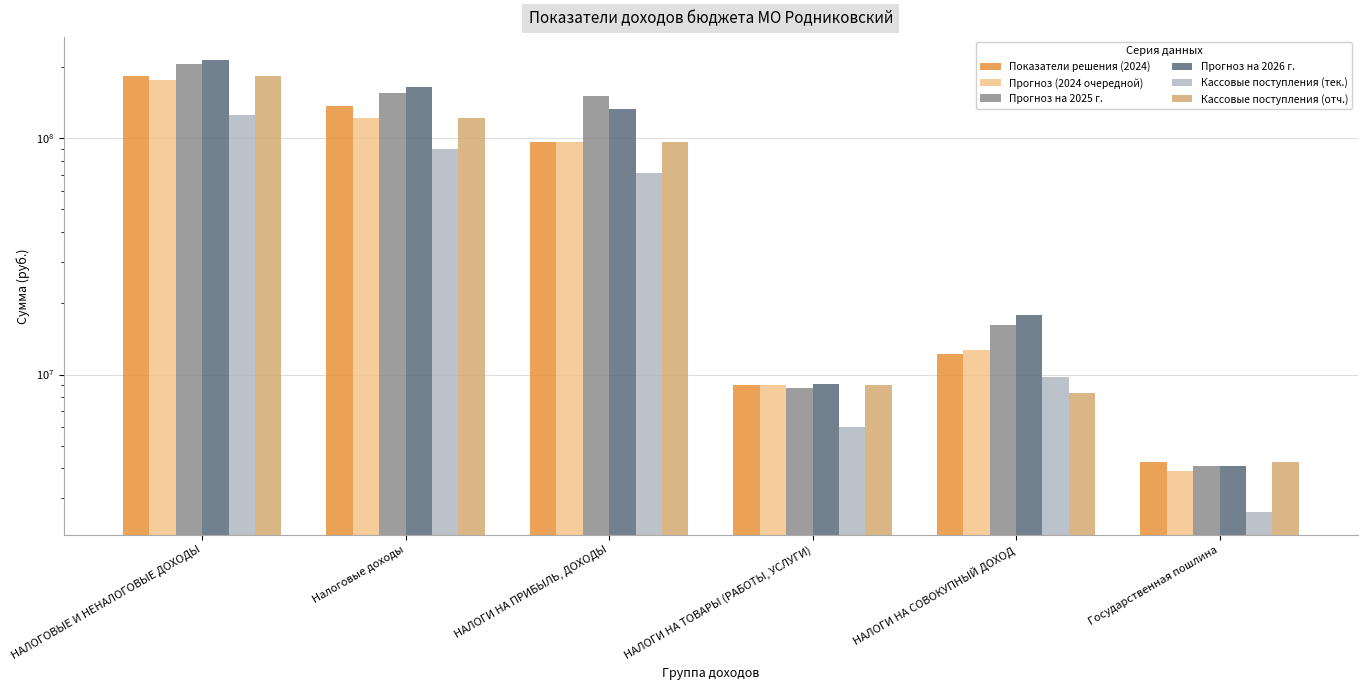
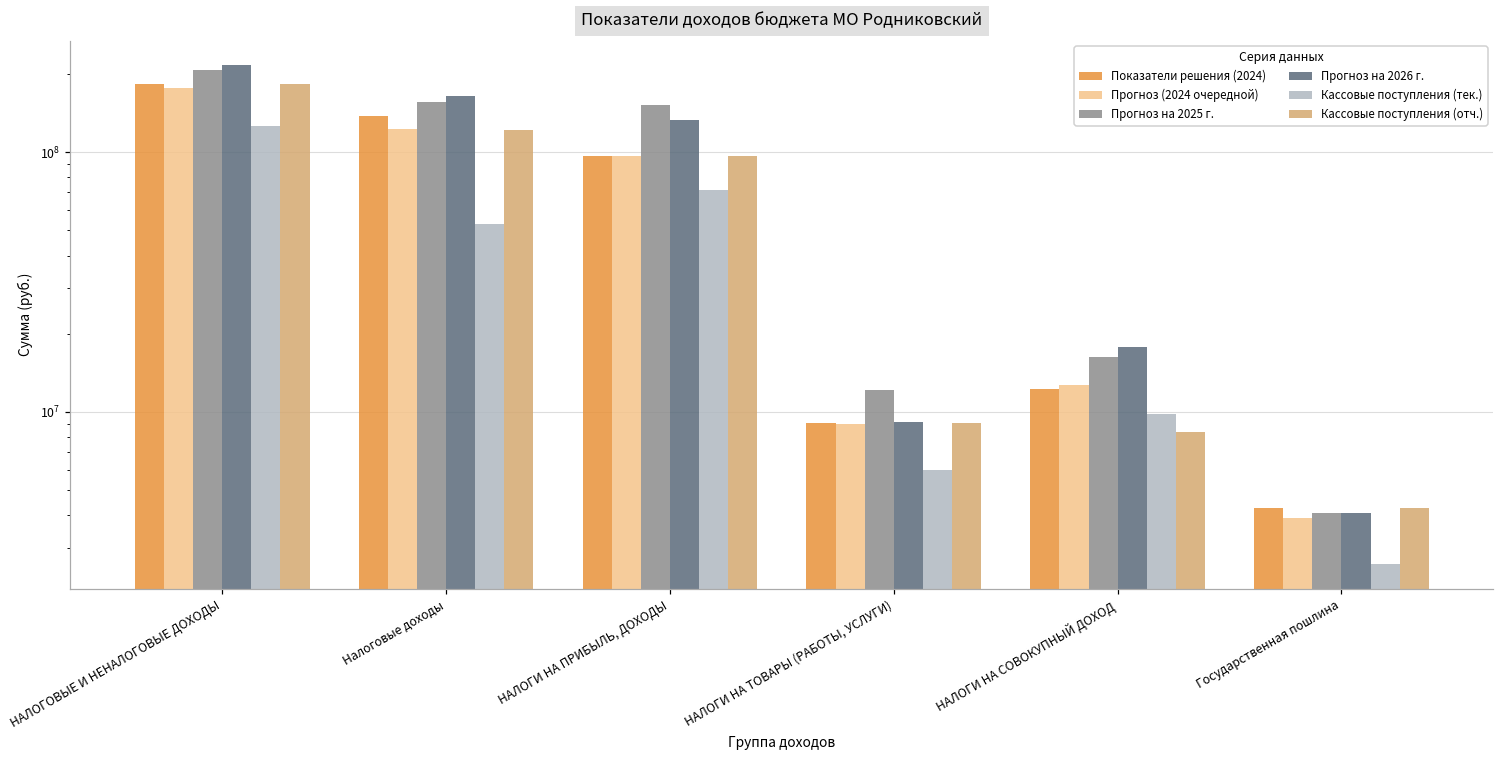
Кассовые поступления (тек.), Налоговые доходы: 90000000 -> 53000000
Прогноз на 2025 г., НАЛОГИ НА ТОВАРЫ (РАБОТЫ, УСЛУГИ): 8800000 -> 12000000
